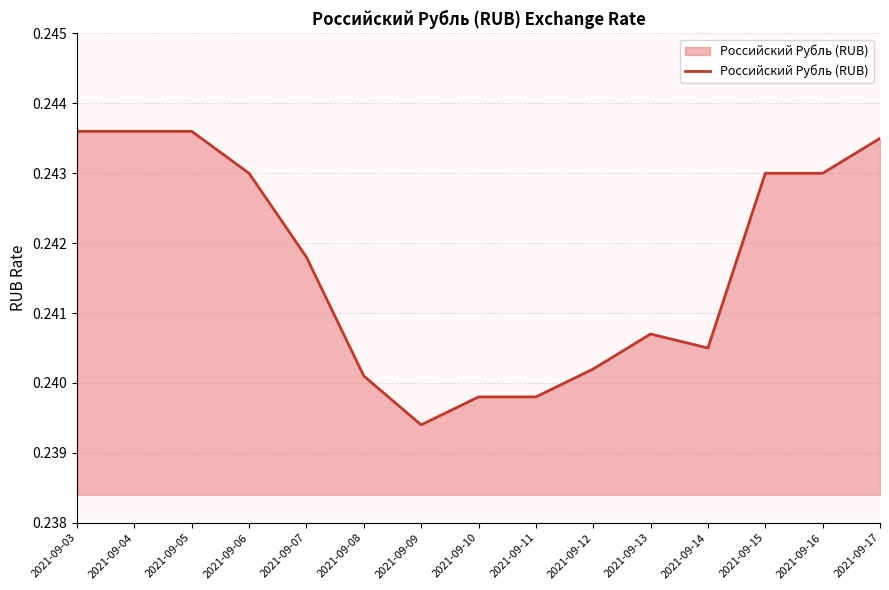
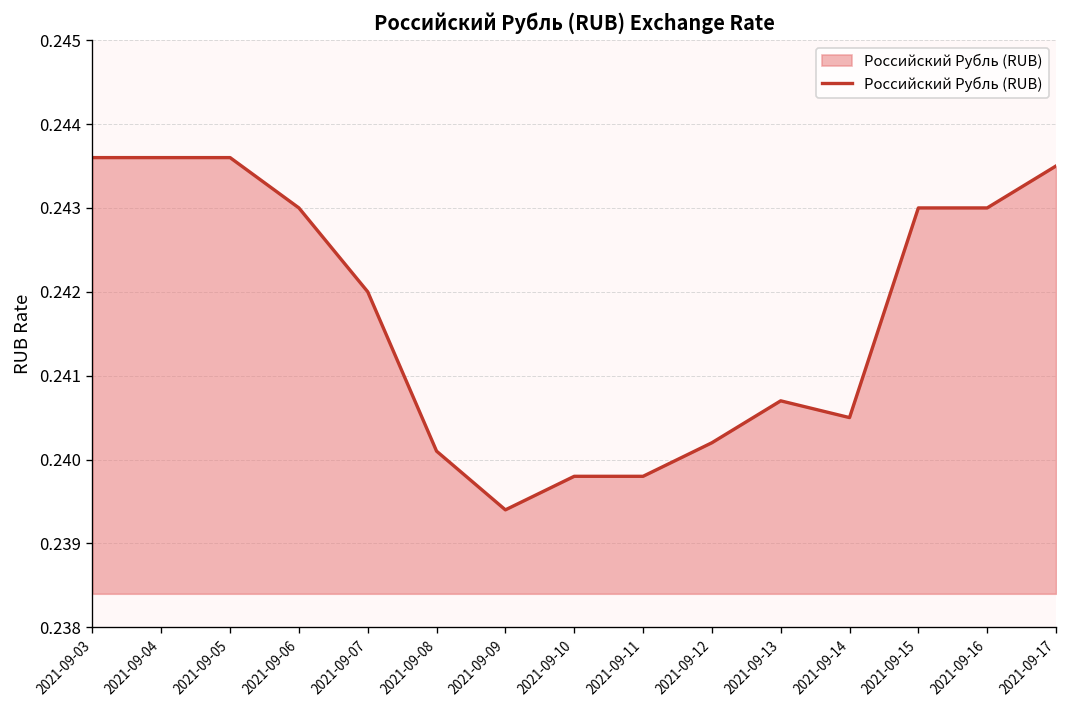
2021-09-07: 0.2418 -> 0.2420
